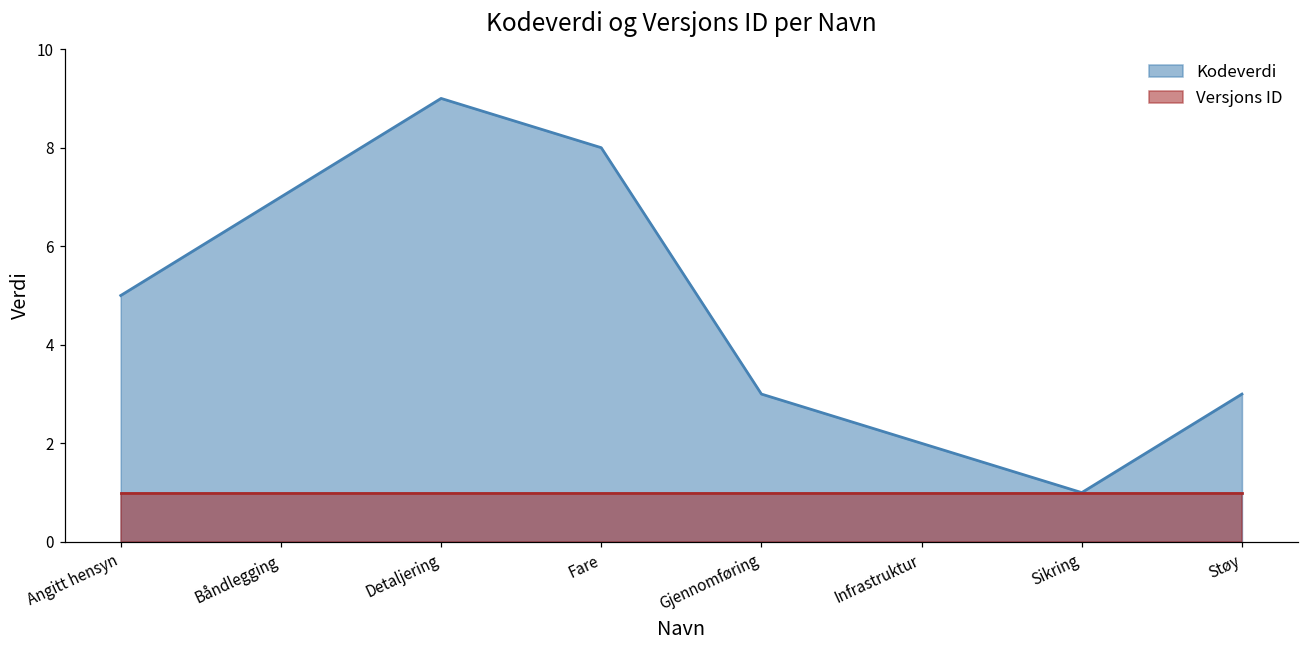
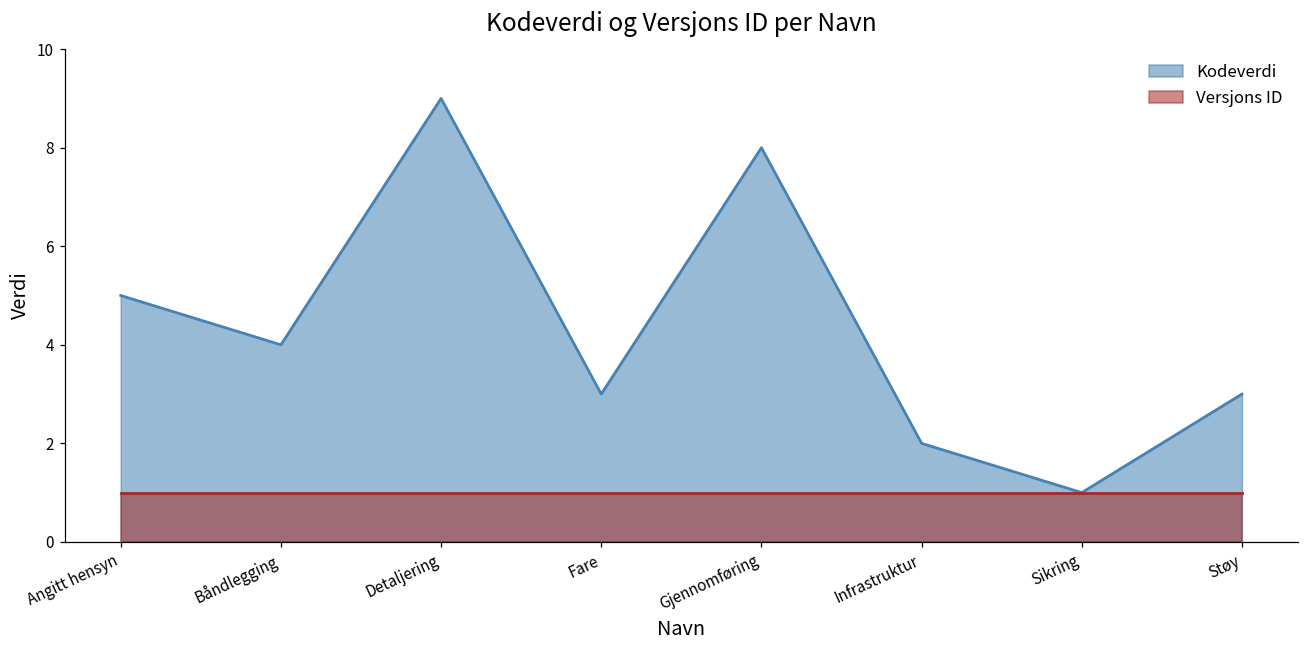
Kodeverdi, Båndlegging: 7 -> 4
Kodeverdi, Fare: 8 -> 3
Kodeverdi, Gjennomføring: 3 -> 8
